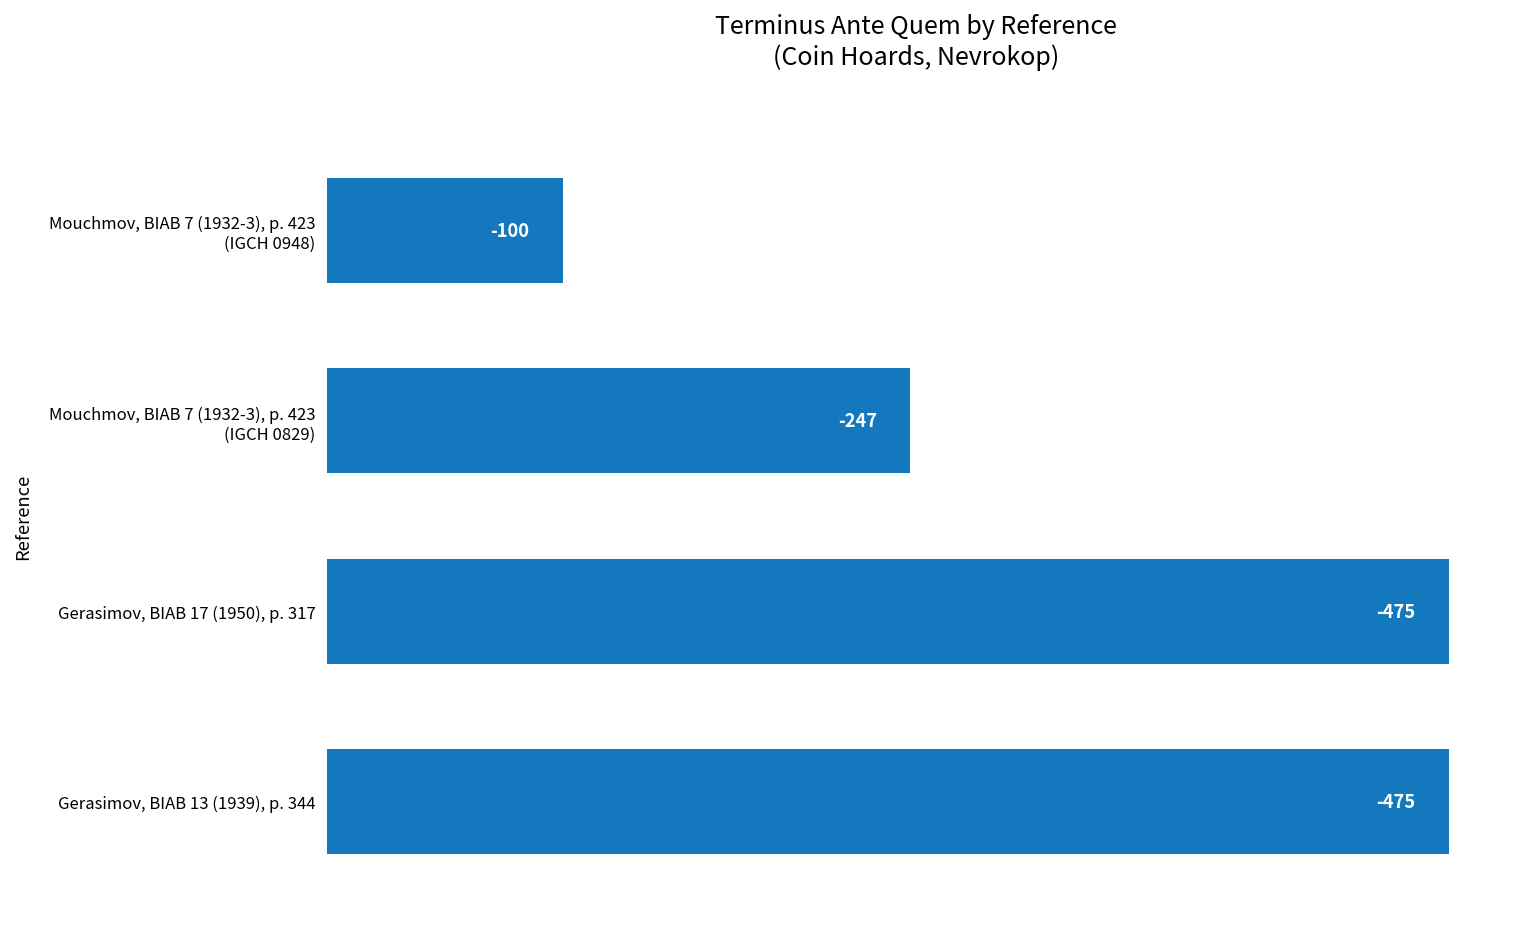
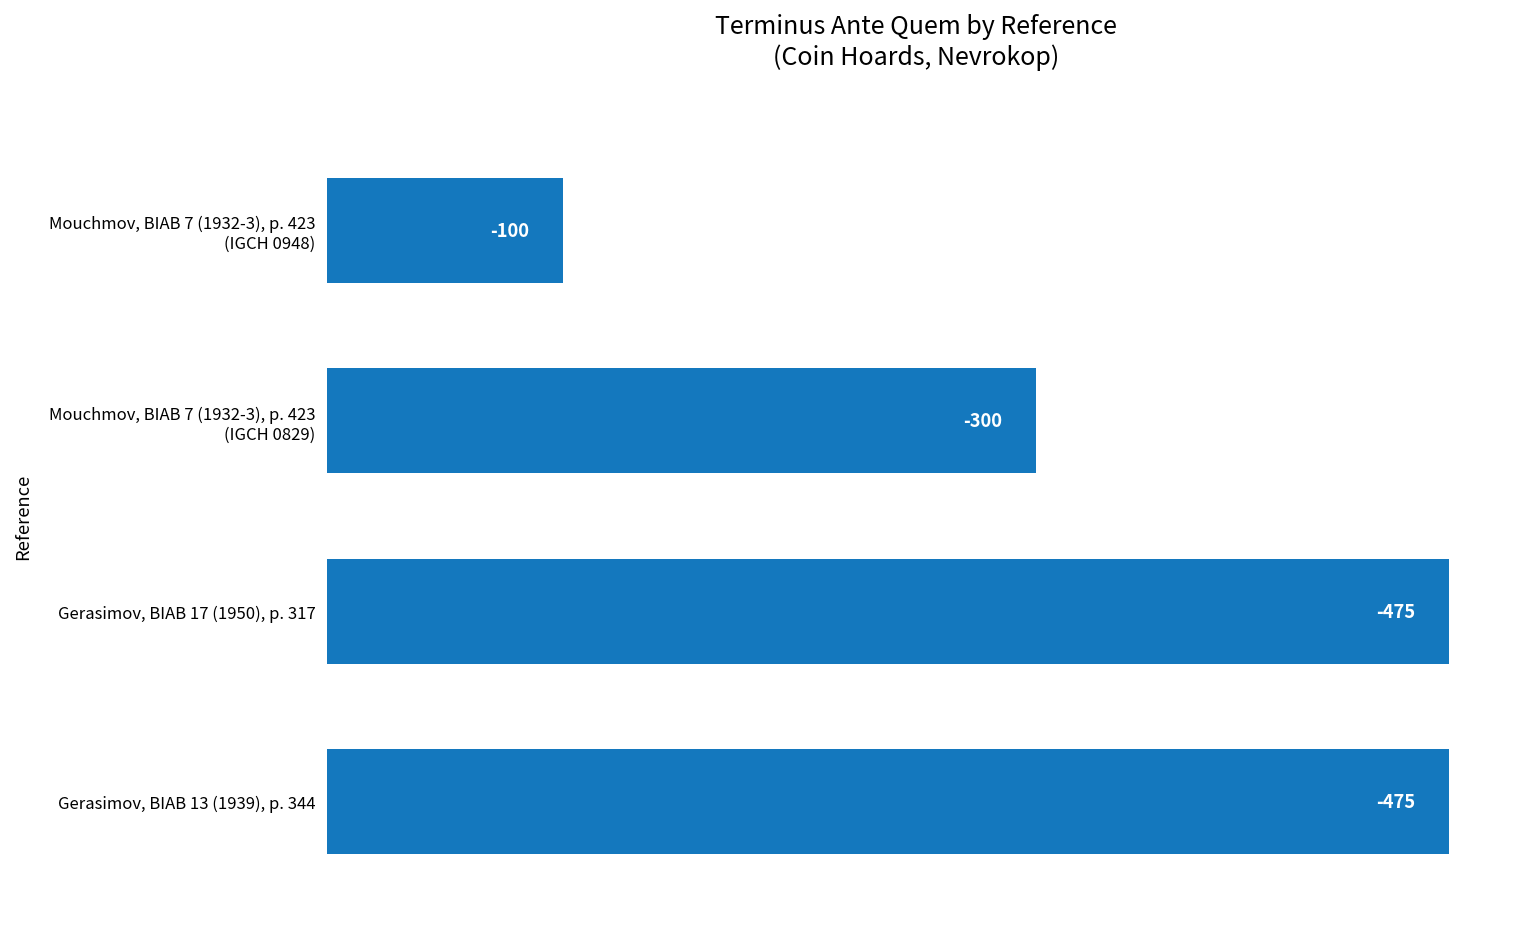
Mouchmov, BIAB 7 (1932-3), p. 423 (IGCH 0829): -247 -> -300
